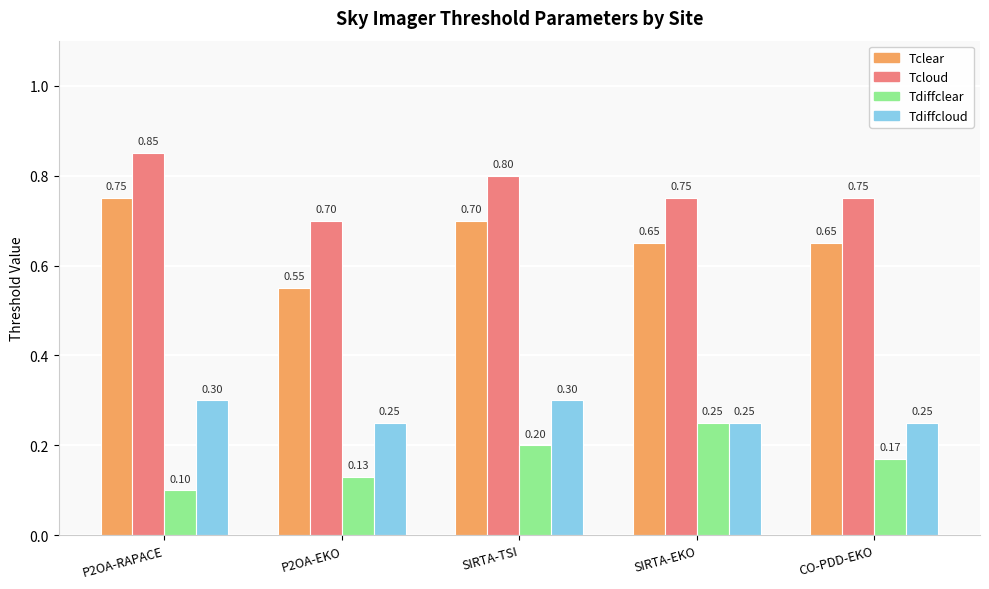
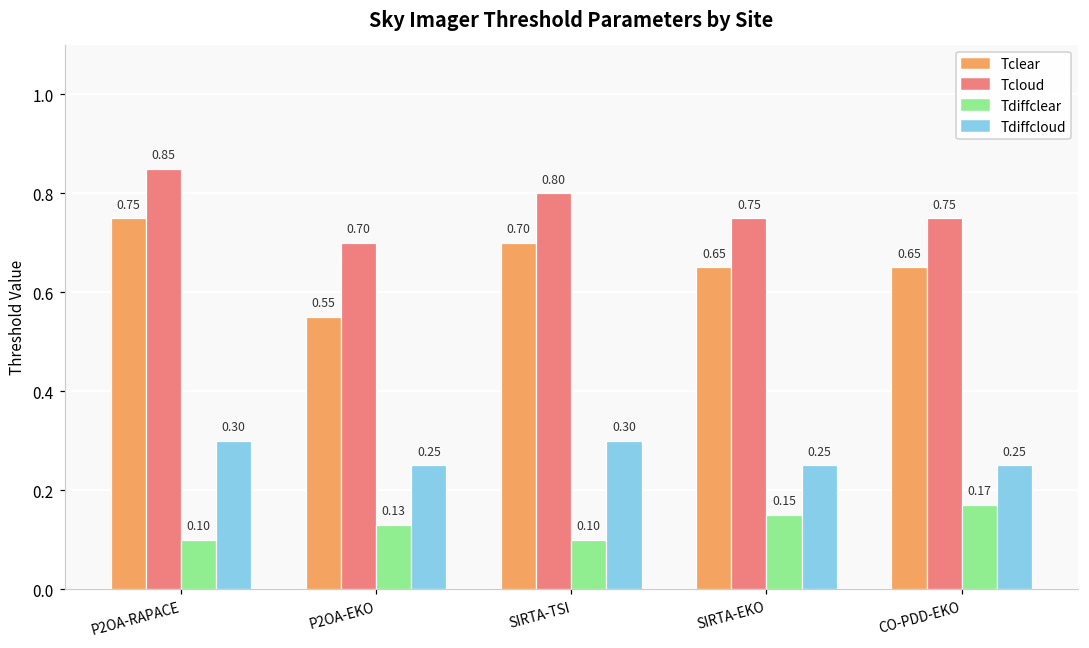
Tdiffclear, SIRTA-TSI: 0.20 -> 0.10
Tdiffclear, SIRTA-EKO: 0.25 -> 0.15
